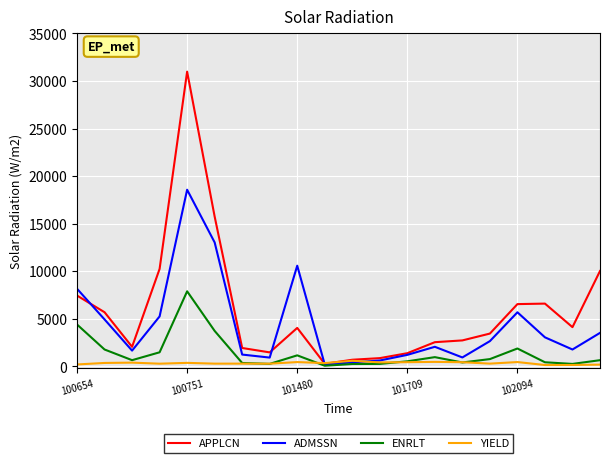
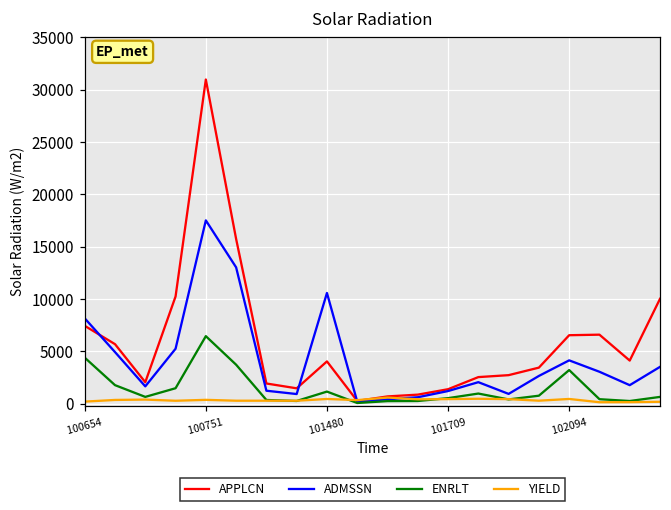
ADMSSN, 100751: 19000 -> 18000
ENRLT, 100751: 8000 -> 6000
ADMSSN, 102094: 6000 -> 4000
ENRLT, 102094: 2000 -> 3000
